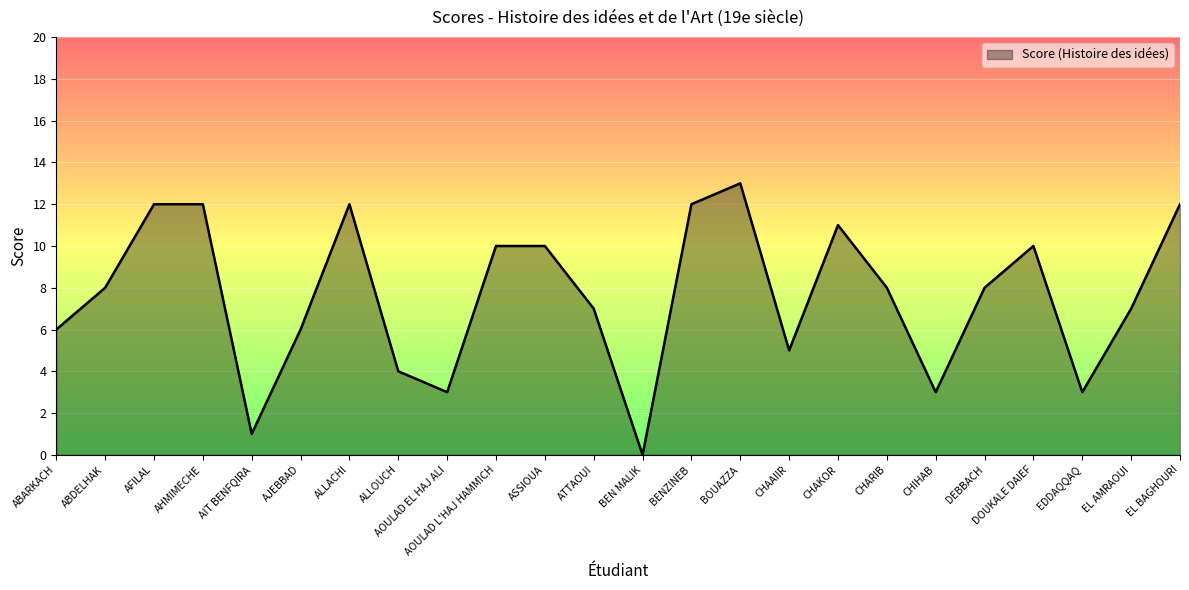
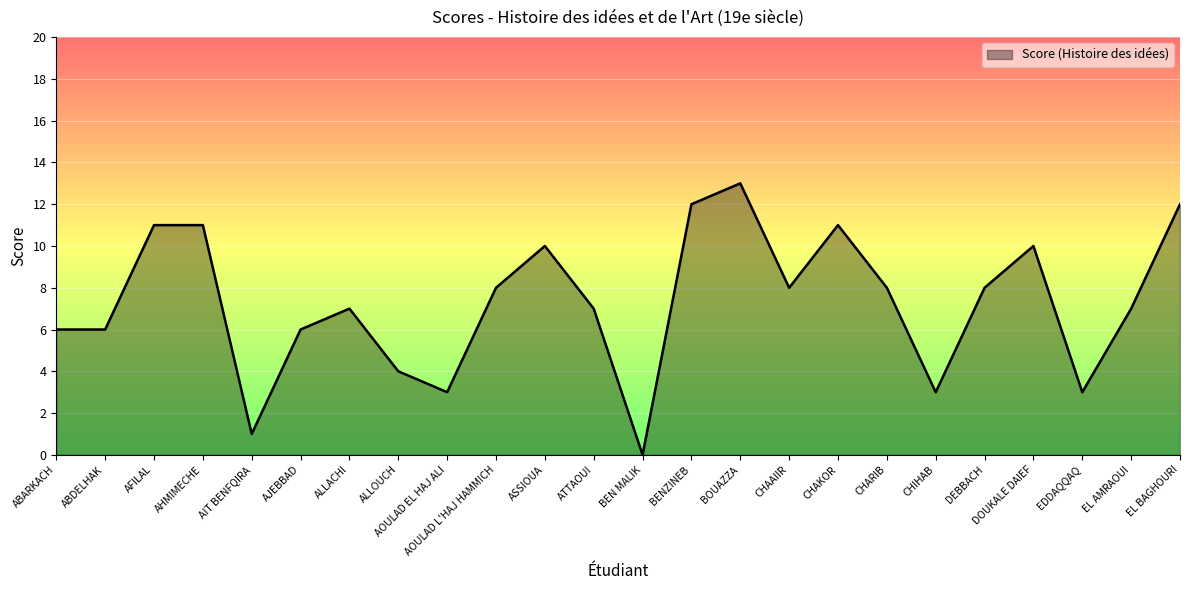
ABDELHAK: 8 -> 6
AFILAL: 12 -> 11
AHMIMECHE: 12 -> 11
ALLACHI: 12 -> 7
AOULAD L'HAJ HAMMICH: 10 -> 8
CHAAIIR: 5 -> 8
